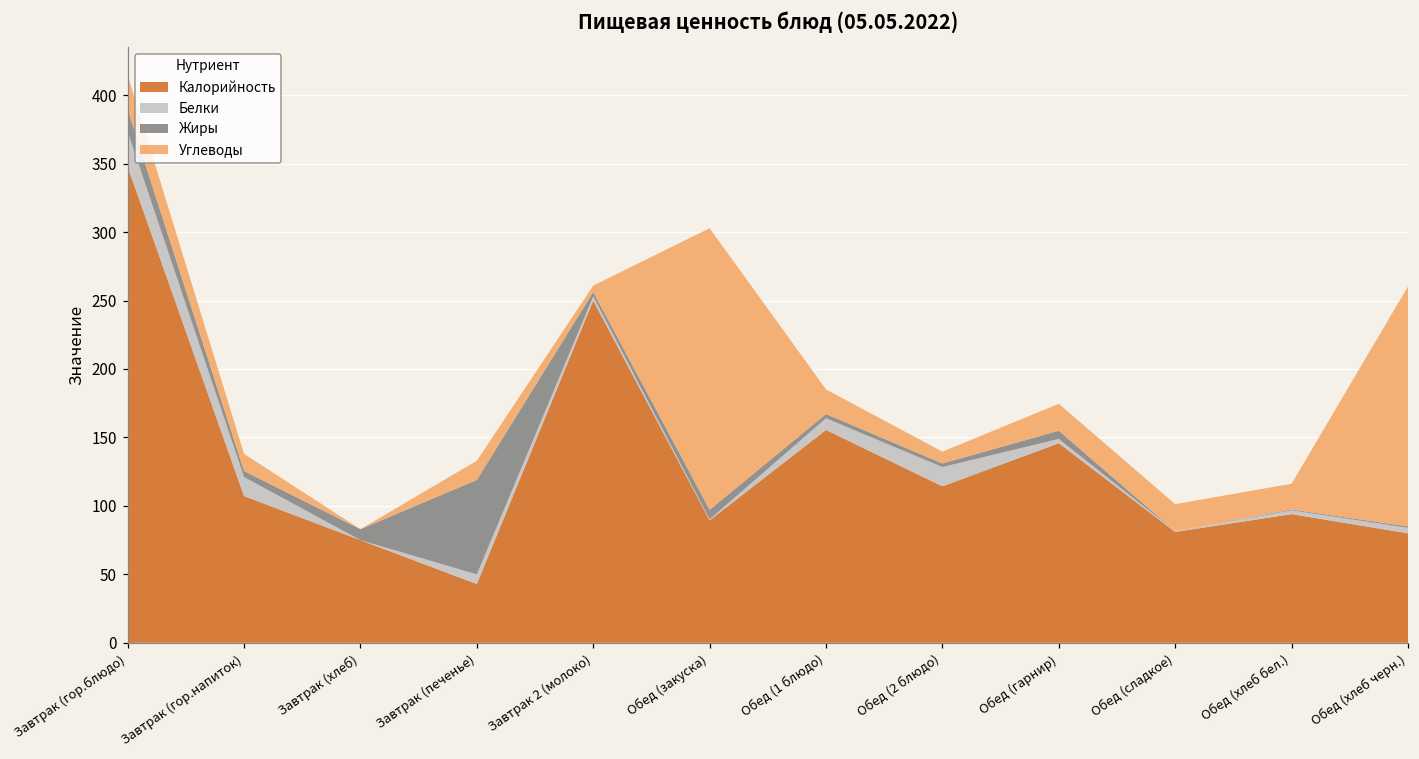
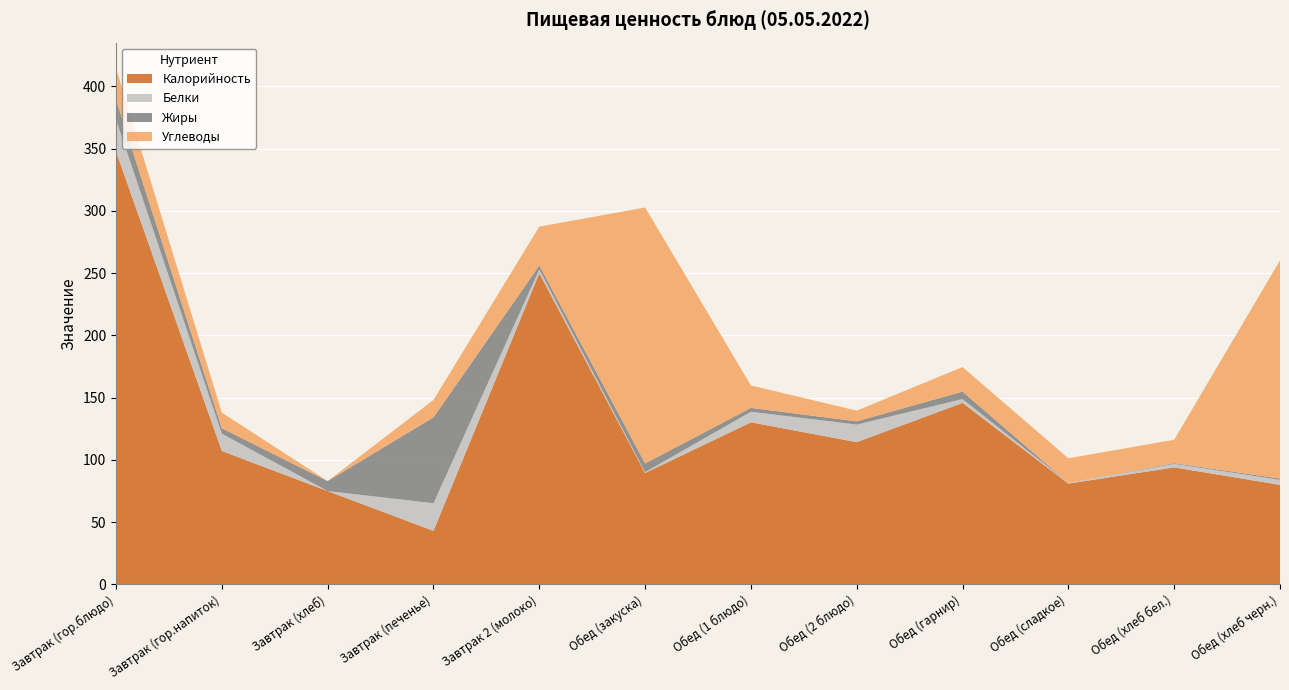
Белки, Завтрак (печенье): 7 -> 22
Углеводы, Завтрак 2 (молоко): 5 -> 31
Калорийность, Обед (1 блюдо): 156 -> 130
